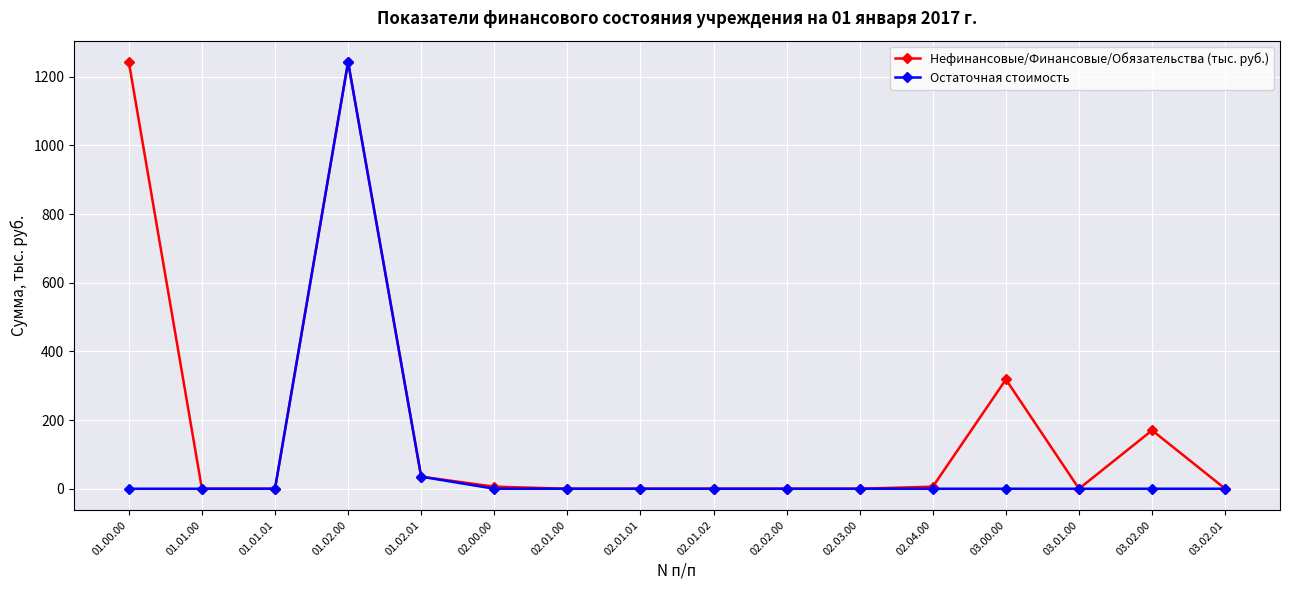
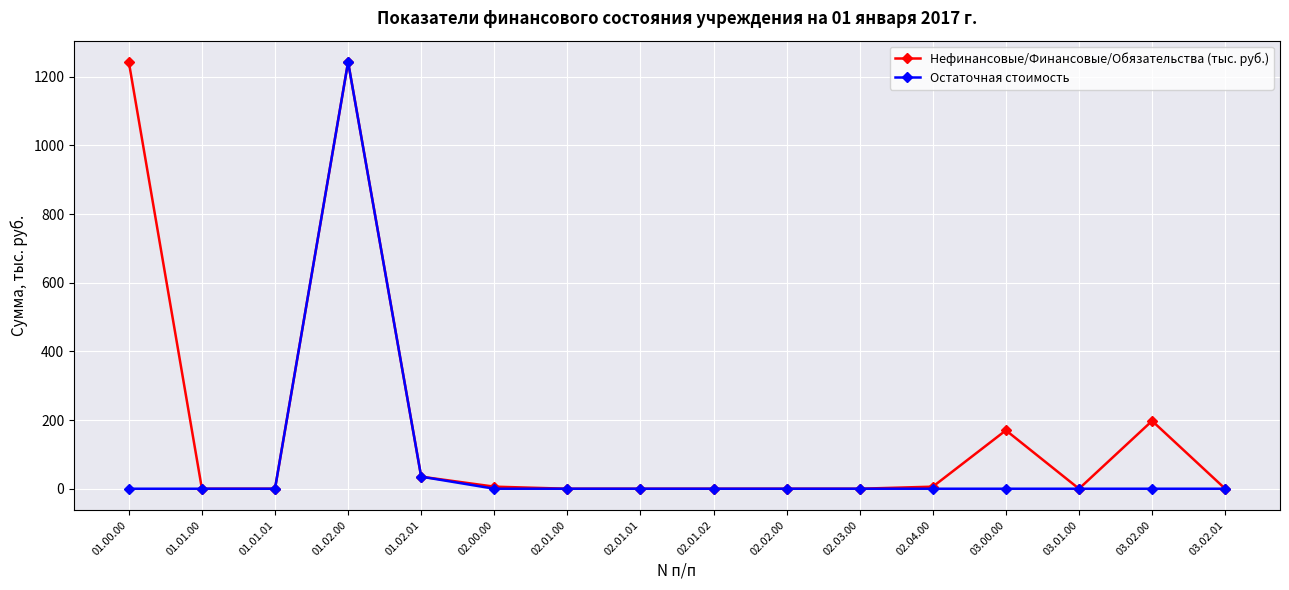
Нефинансовые/Финансовые/Обязательства (тыс. руб.), 03.00.00: 320 -> 170
Нефинансовые/Финансовые/Обязательства (тыс. руб.), 03.02.00: 170 -> 200
